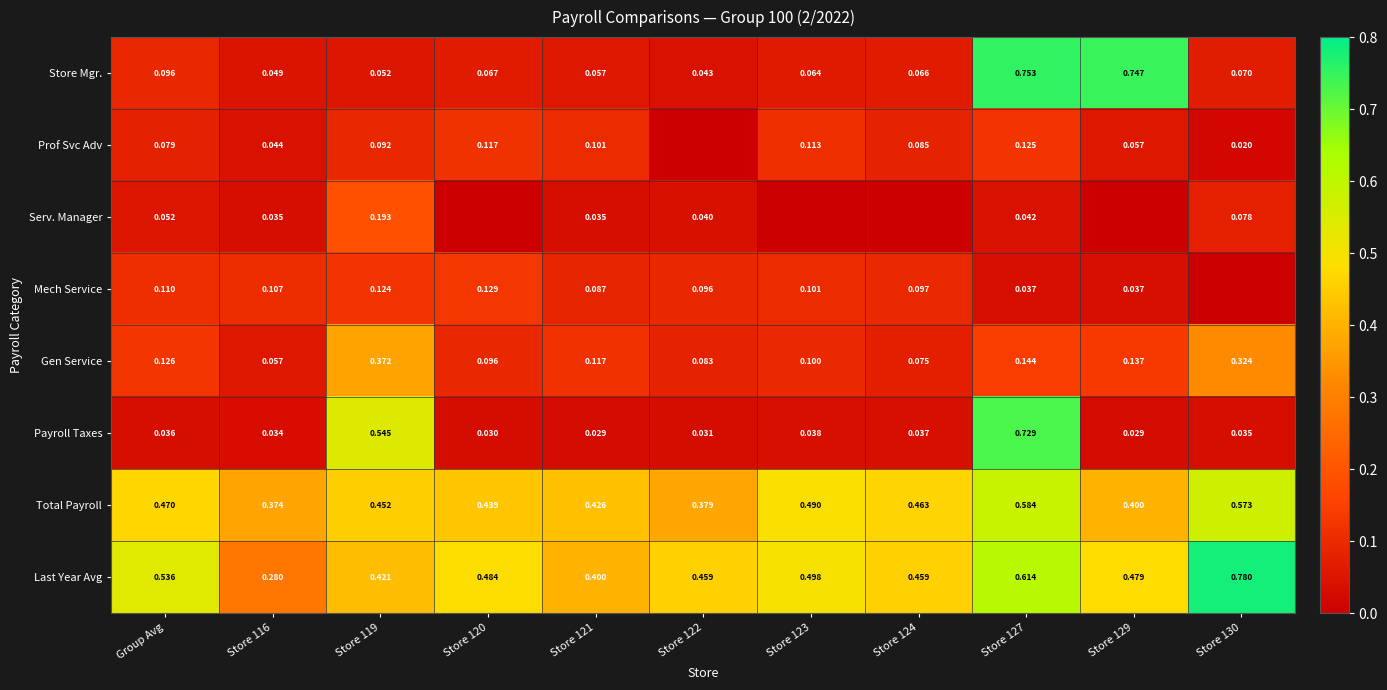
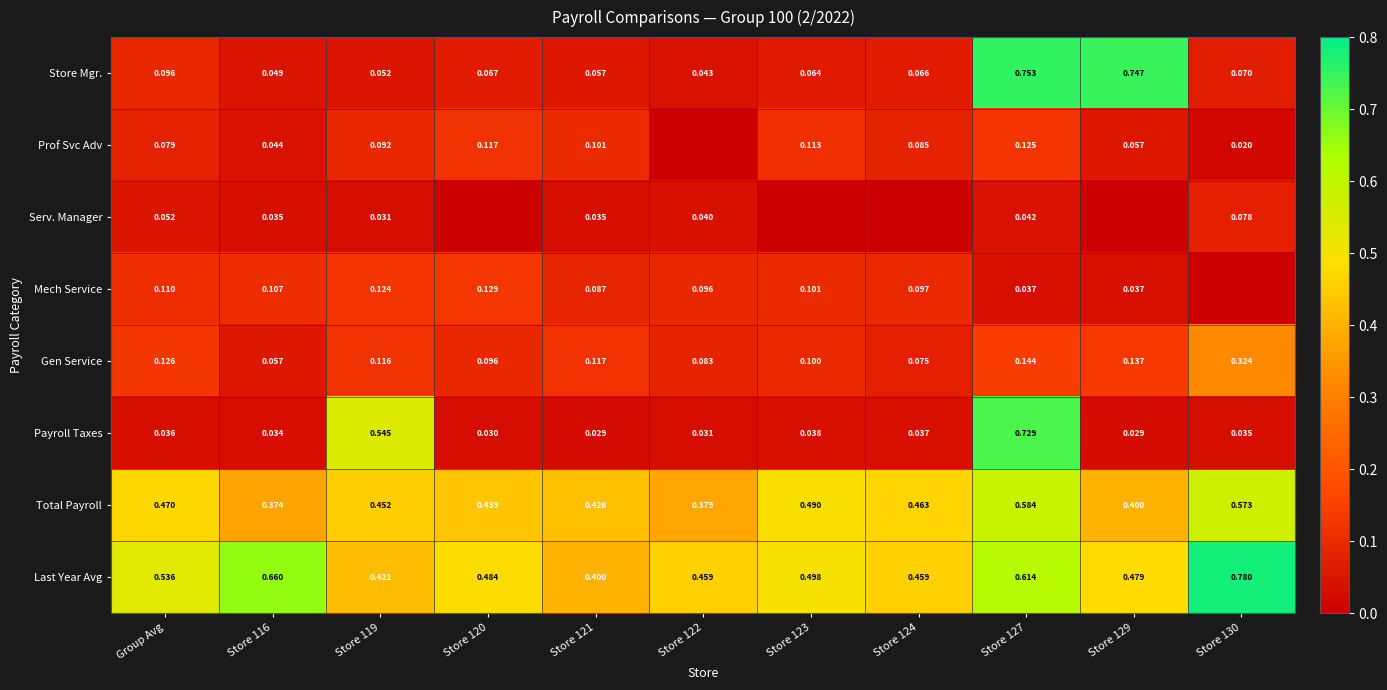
Serv. Manager, Store 119: 0.193 -> 0.031
Gen Service, Store 119: 0.372 -> 0.116
Last Year Avg, Store 116: 0.280 -> 0.660
